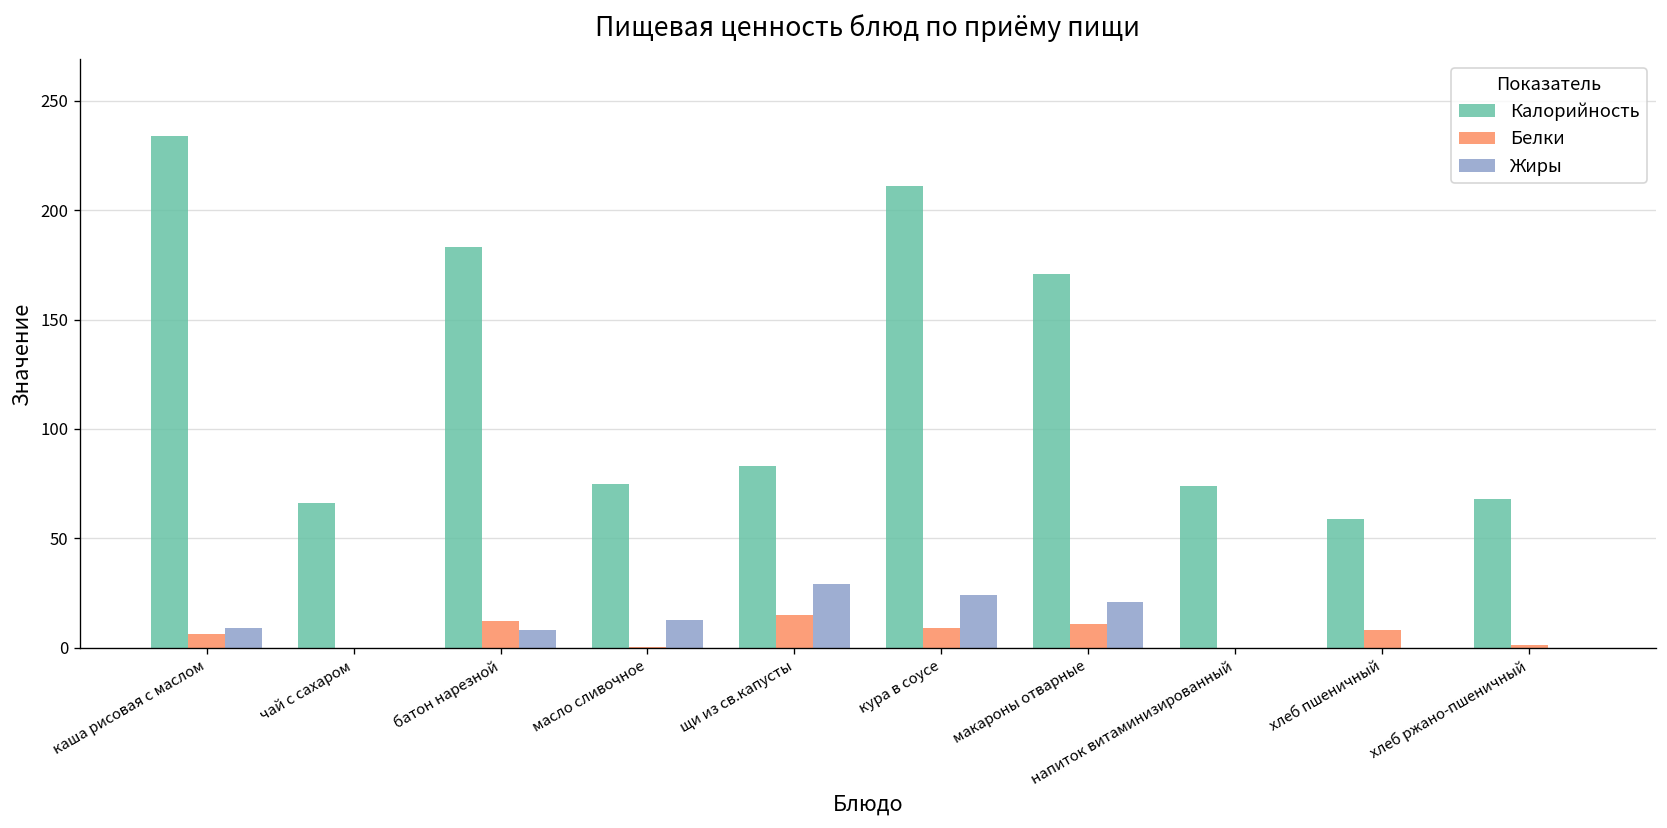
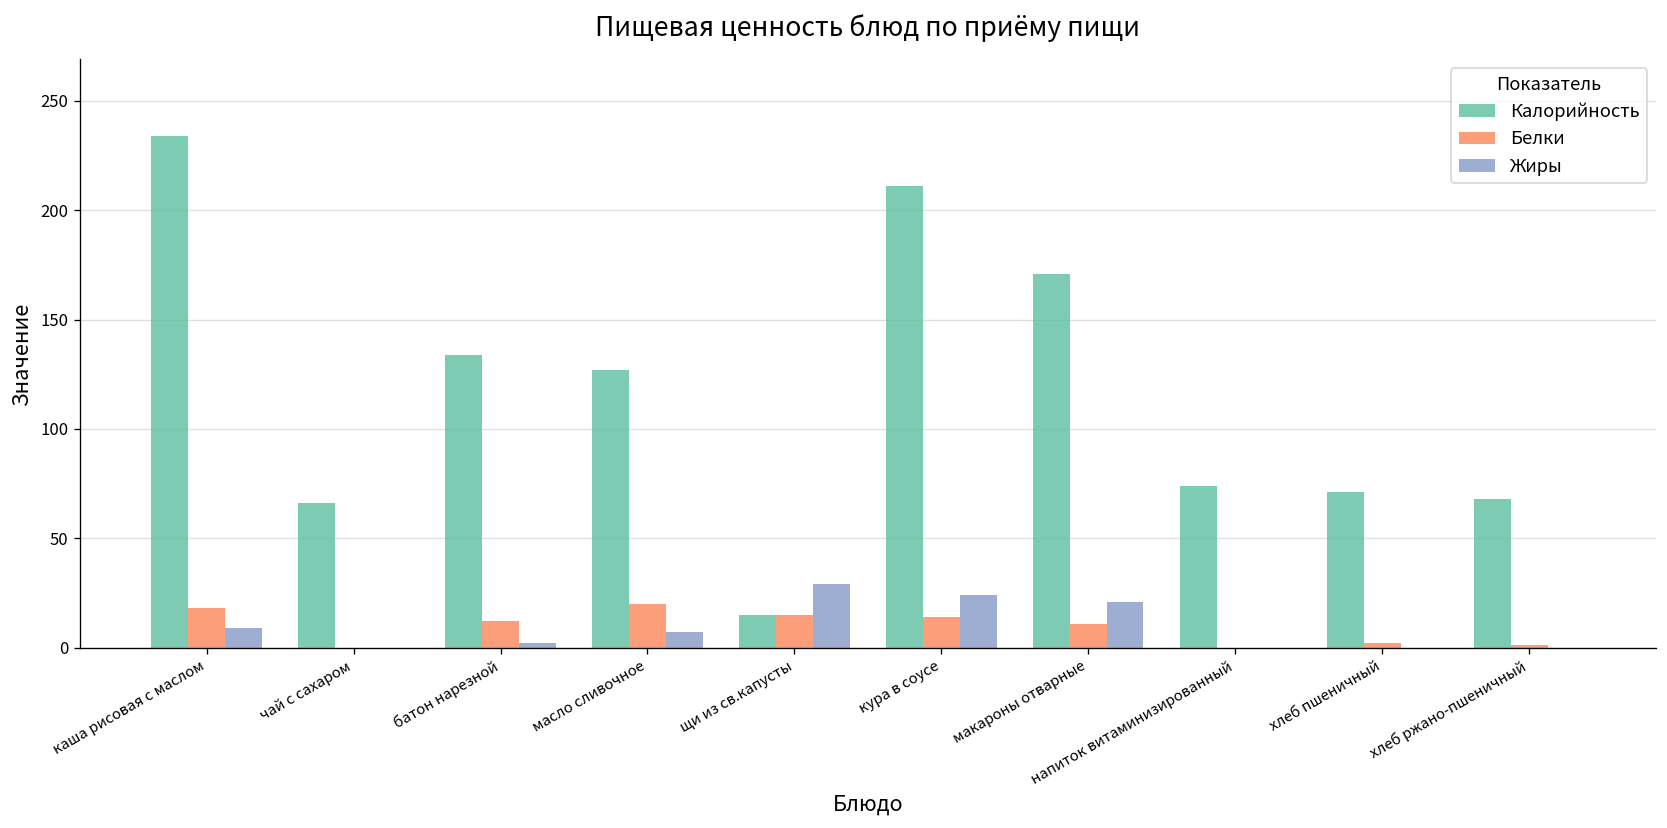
Белки, каша рисовая с маслом: 6 -> 18
Калорийность, батон нарезной: 183 -> 134
Жиры, батон нарезной: 8 -> 2
Калорийность, масло сливочное: 75 -> 127
Белки, масло сливочное: 0 -> 20
Жиры, масло сливочное: 13 -> 7
Калорийность, щи из св.капусты: 83 -> 15
Белки, кура в соусе: 9 -> 14
Калорийность, хлеб пшеничный: 59 -> 71
Белки, хлеб пшеничный: 8 -> 2
